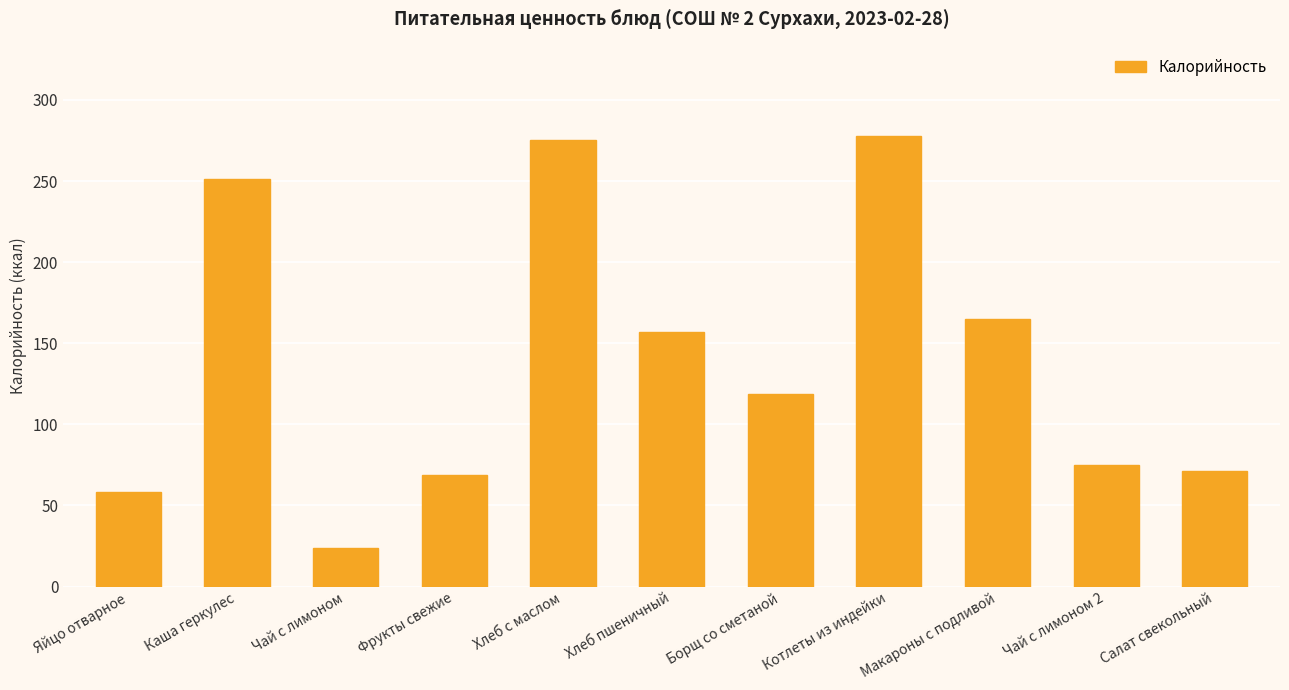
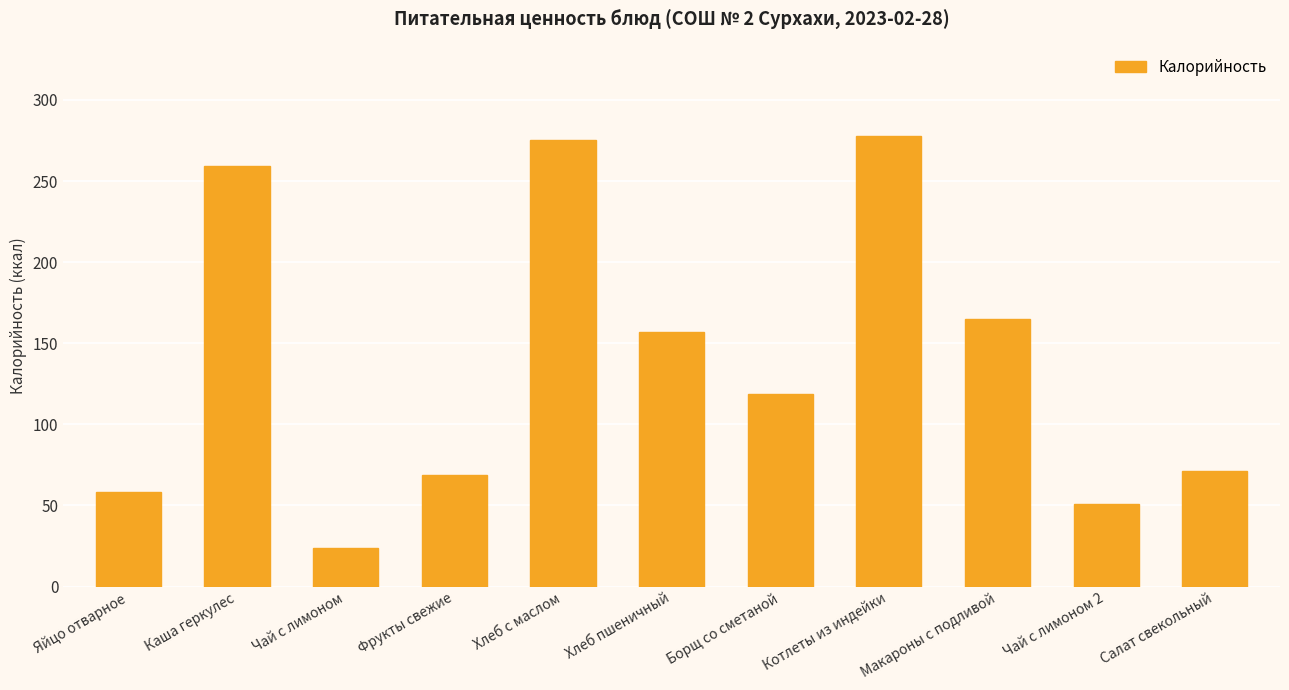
Каша геркулес: 251 -> 259
Чай с лимоном 2: 75 -> 51
